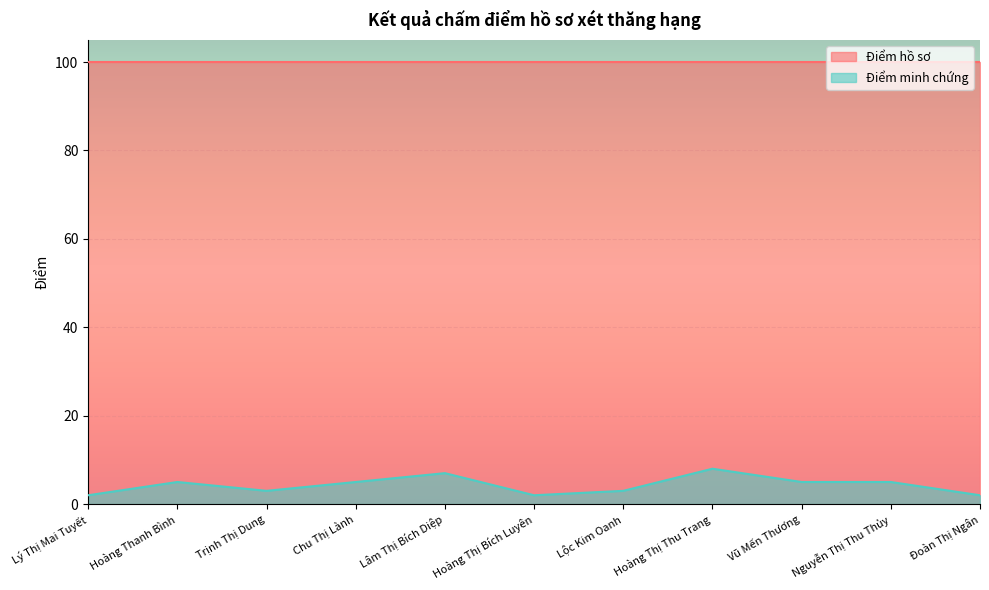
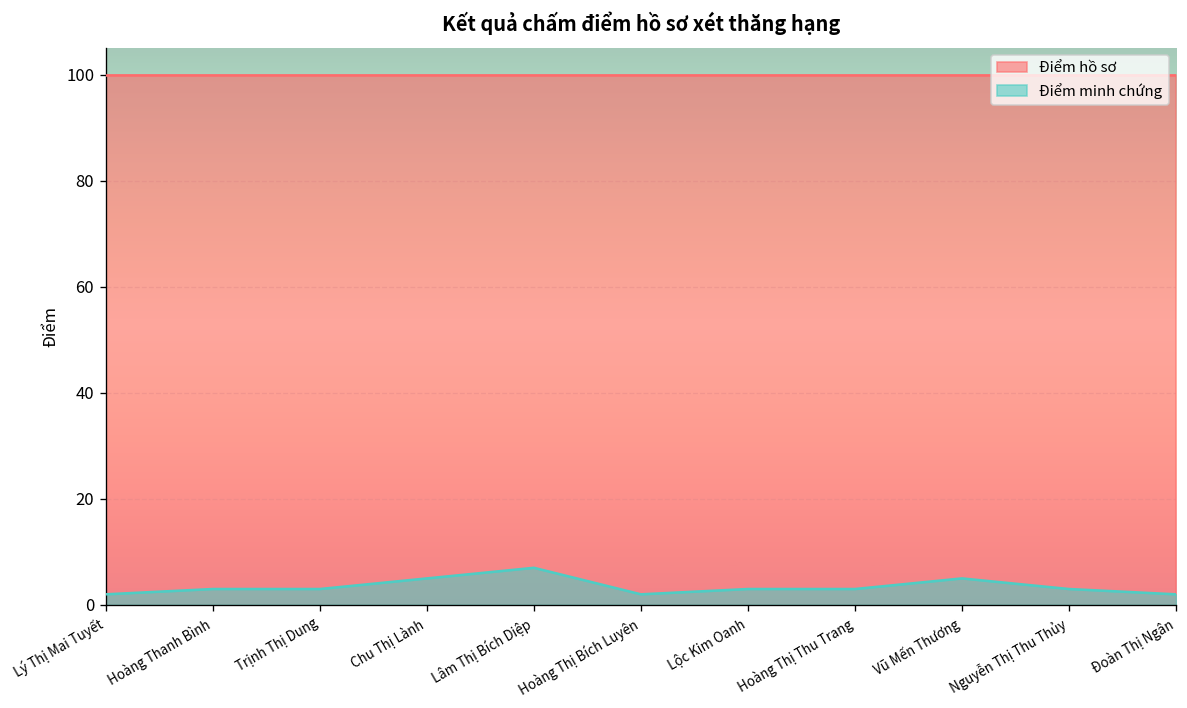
Điểm minh chứng, Hoàng Thanh Bình: 5 -> 3
Điểm minh chứng, Hoàng Thị Thu Trang: 8 -> 3
Điểm minh chứng, Nguyễn Thị Thu Thủy: 5 -> 3
